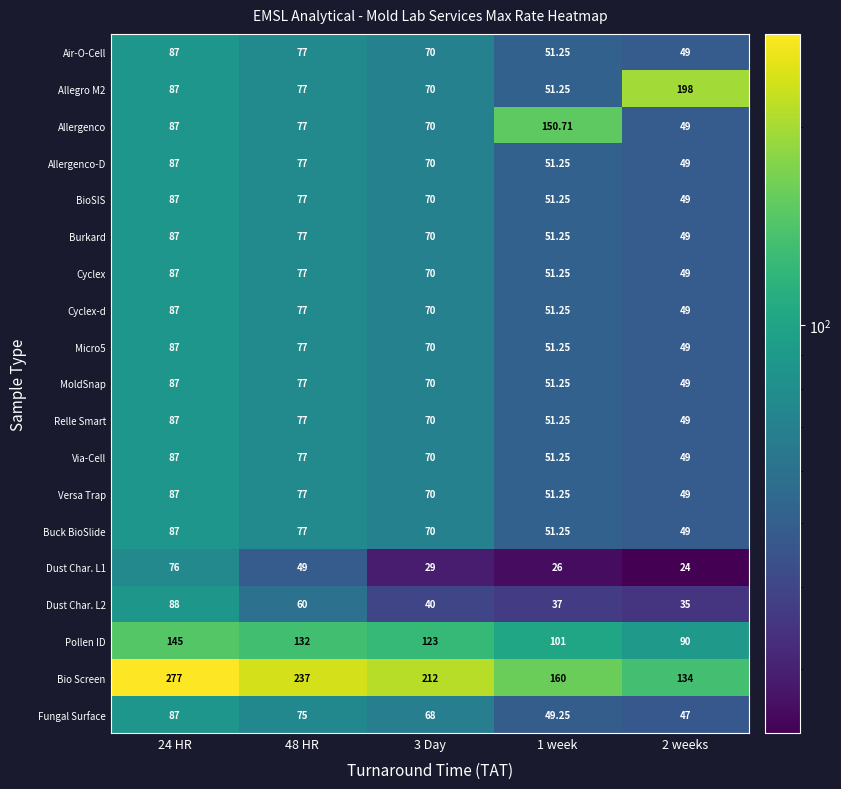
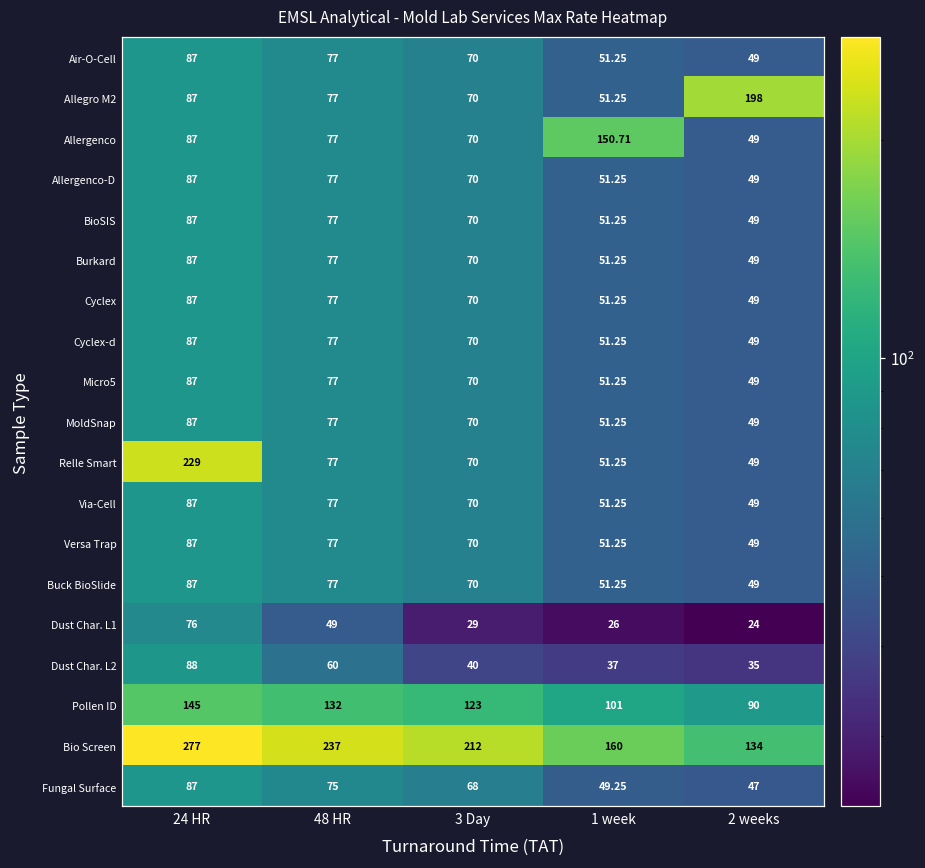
Relle Smart, 24 HR: 87 -> 229
